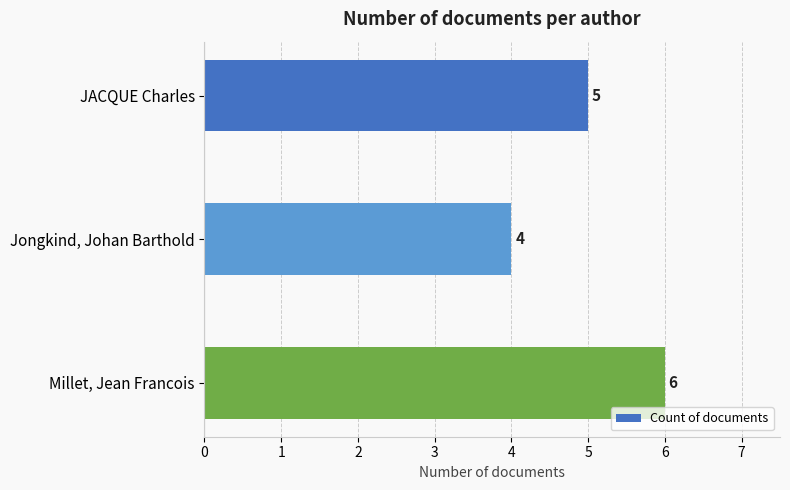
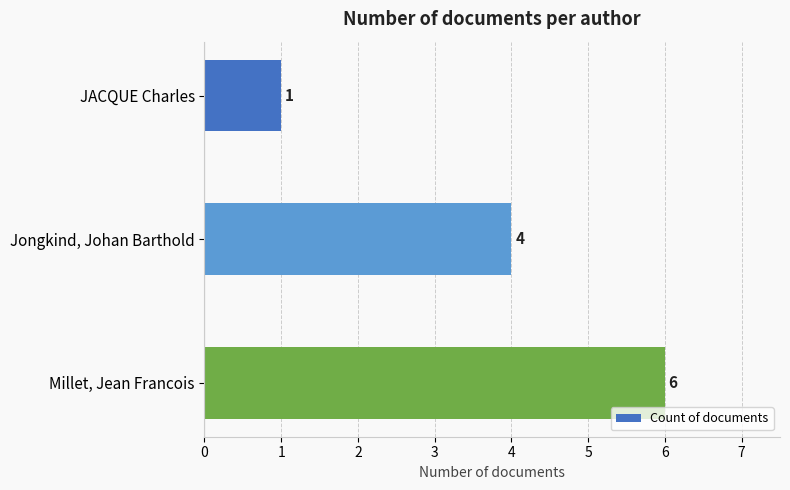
JACQUE Charles: 5 -> 1
